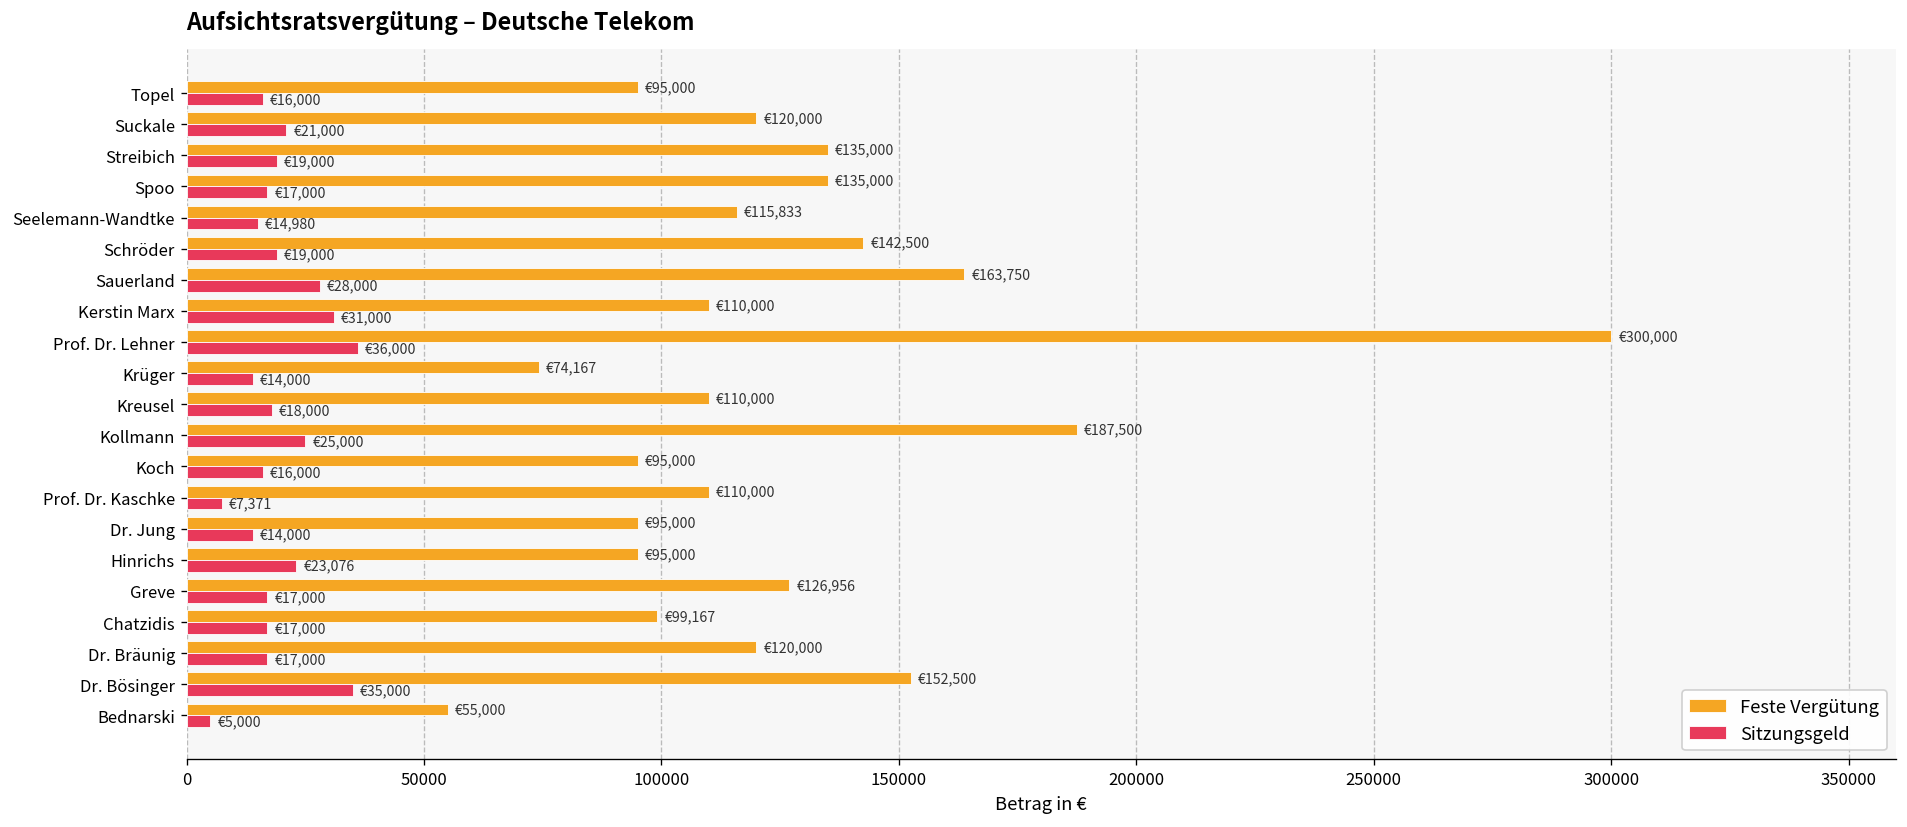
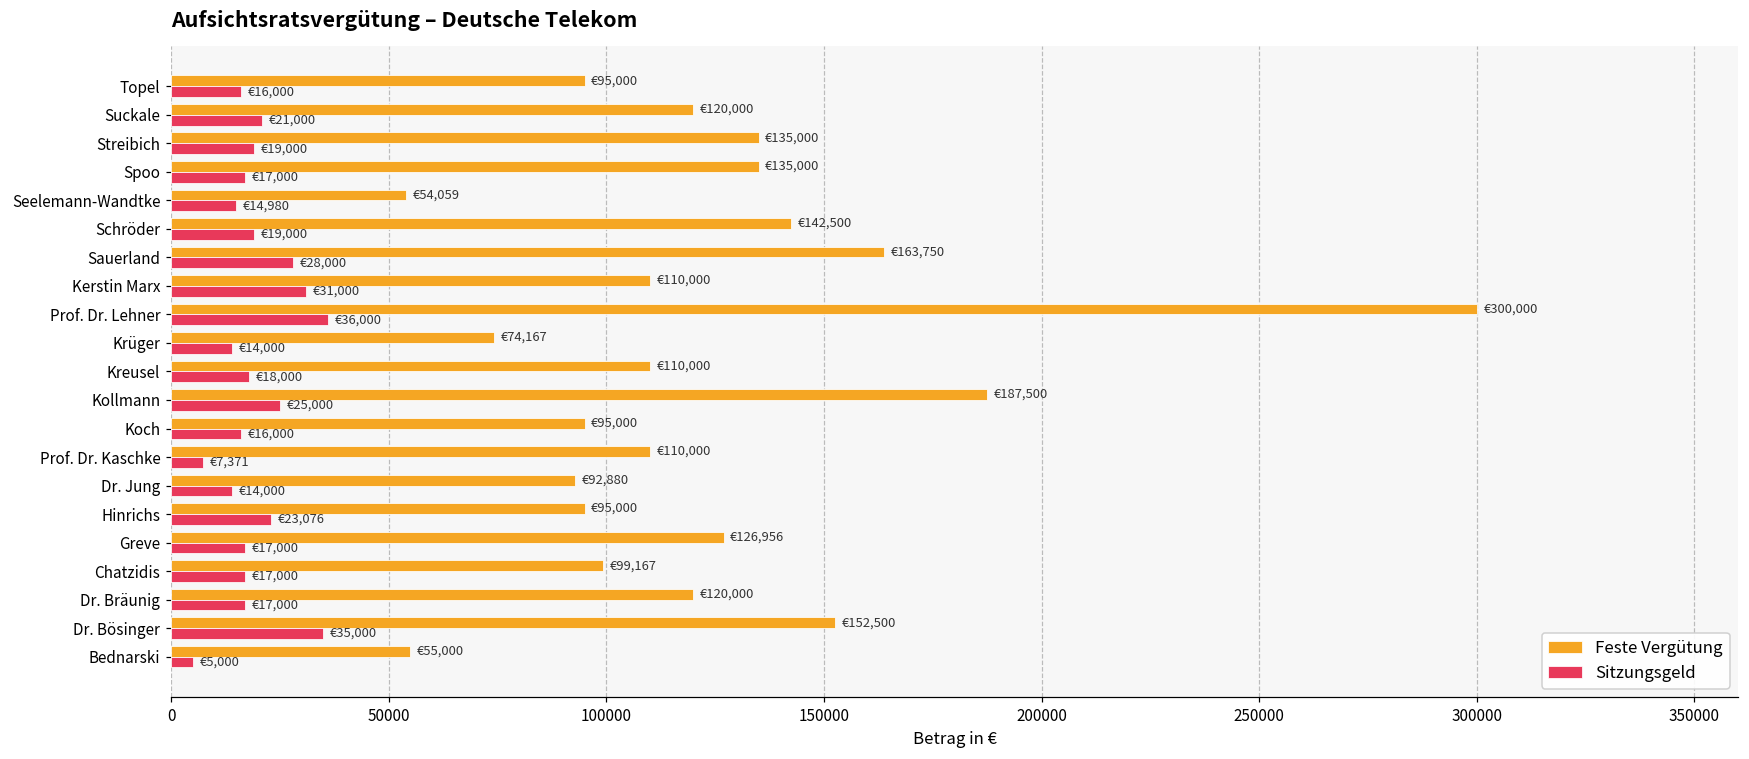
Feste Vergütung, Seelemann-Wandtke: €115,833 -> €54,059
Feste Vergütung, Dr. Jung: €95,000 -> €92,880
